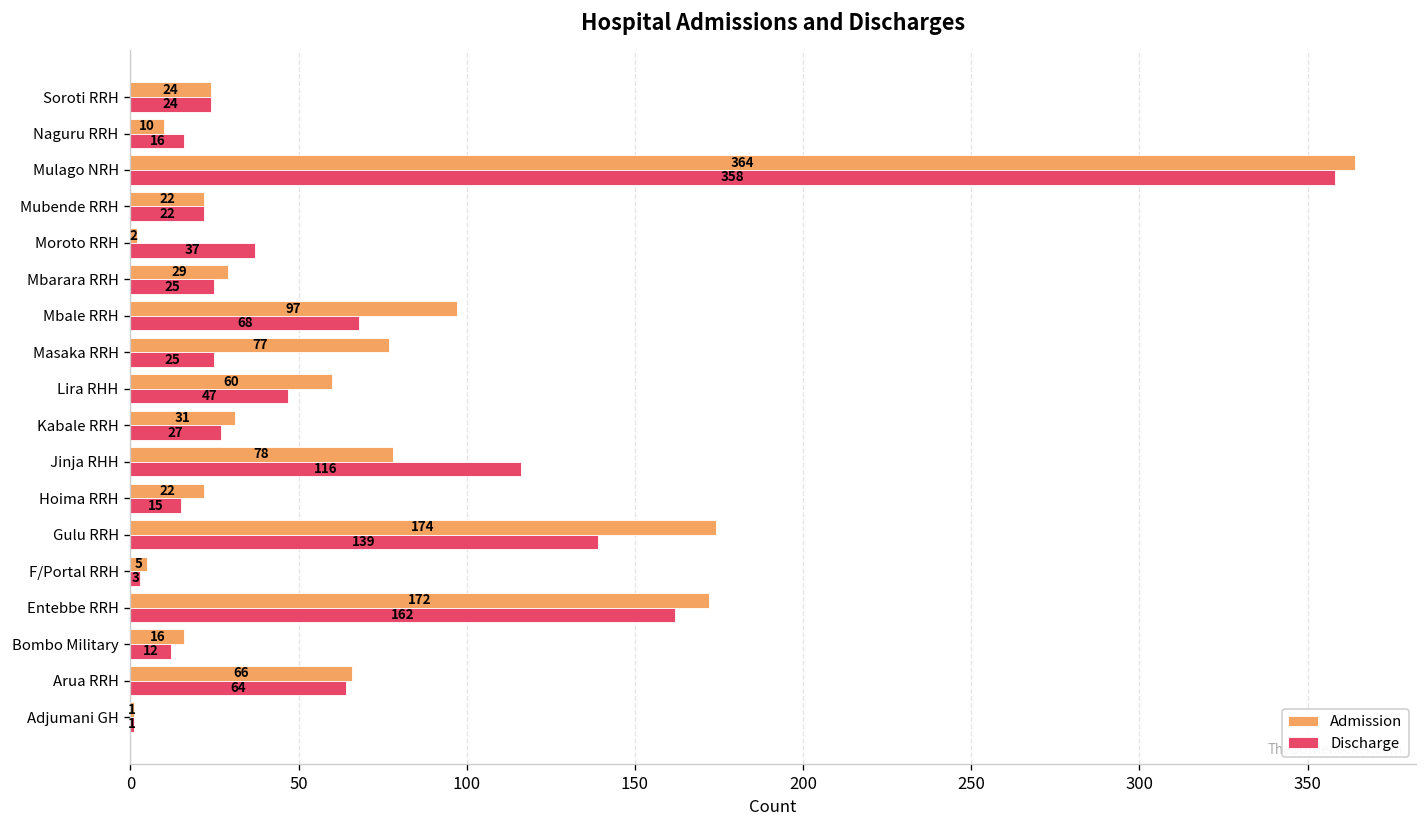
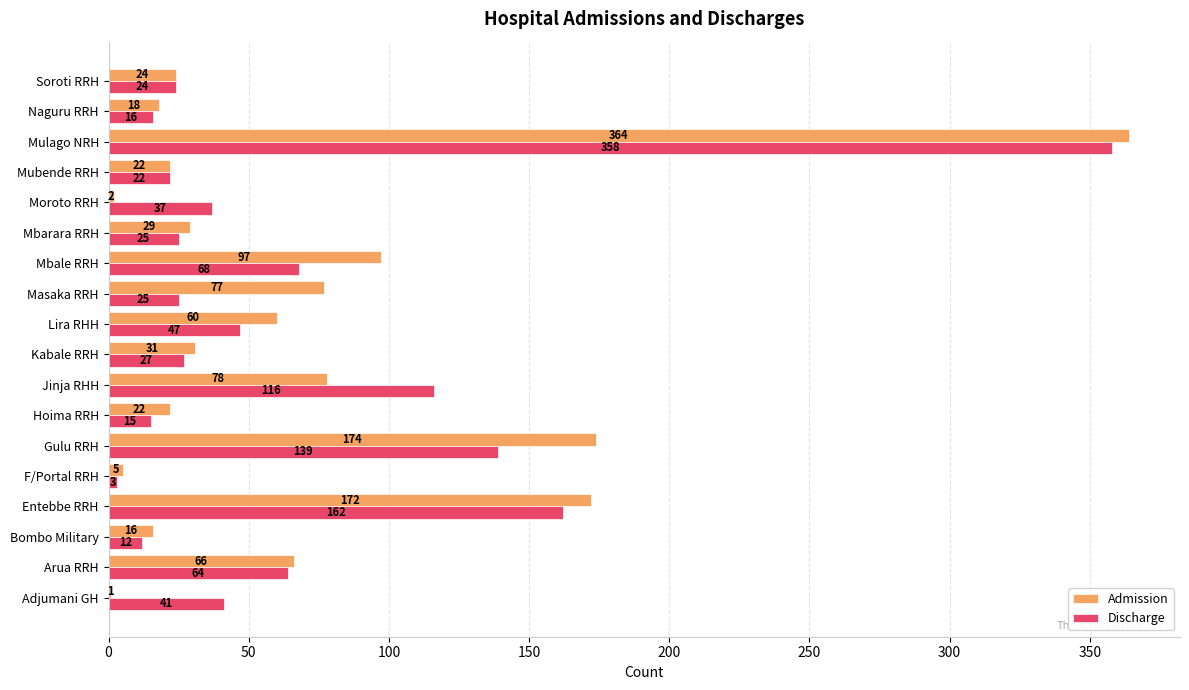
Admission, Naguru RRH: 10 -> 18
Discharge, Adjumani GH: 1 -> 41
